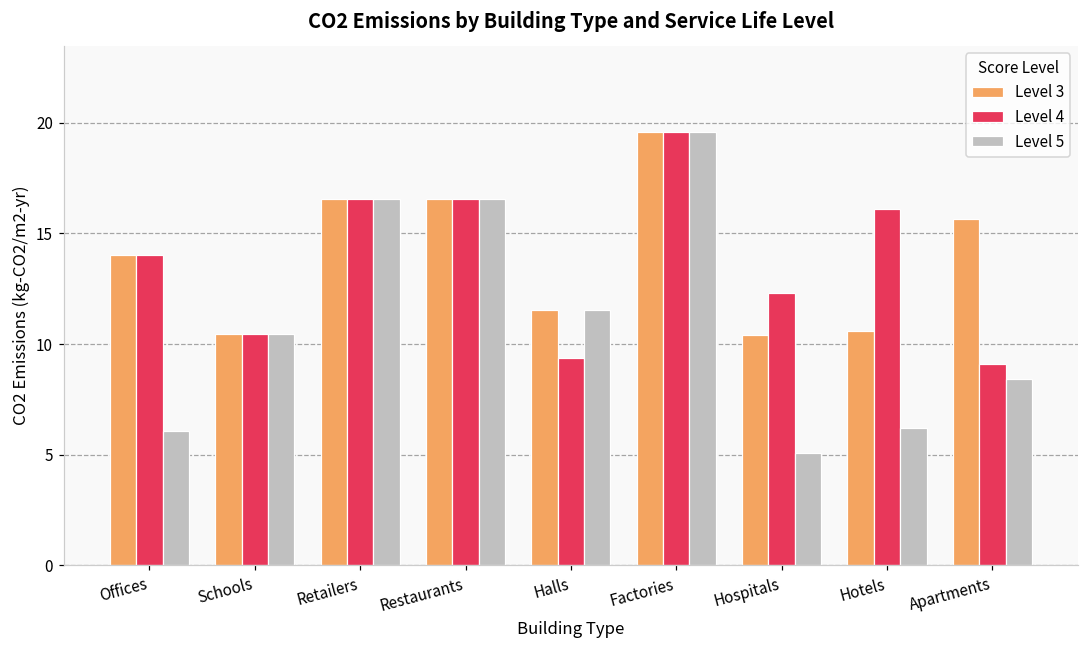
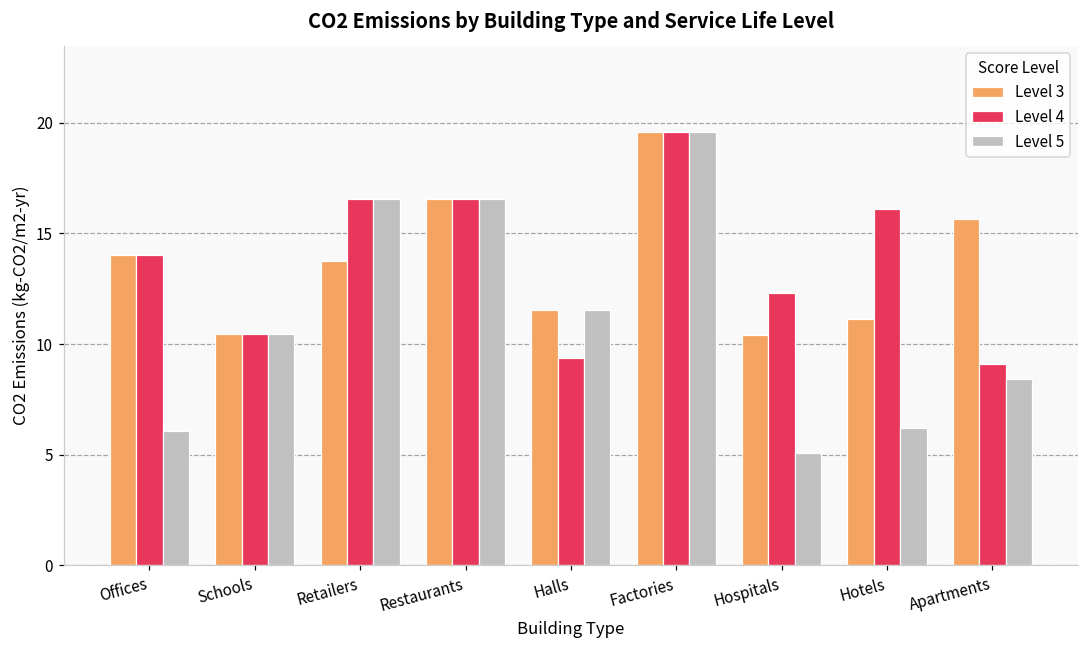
Level 3, Retailers: 16.6 -> 13.8
Level 3, Hotels: 10.6 -> 11.1
